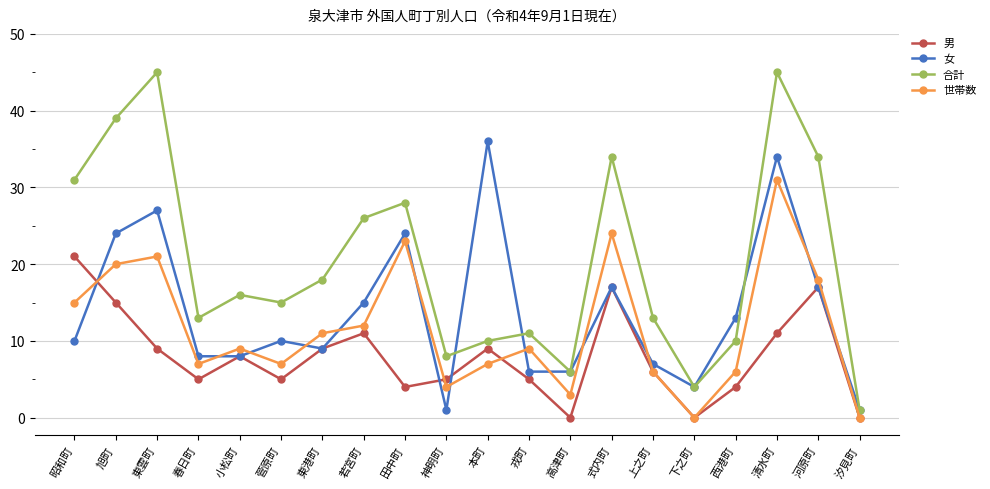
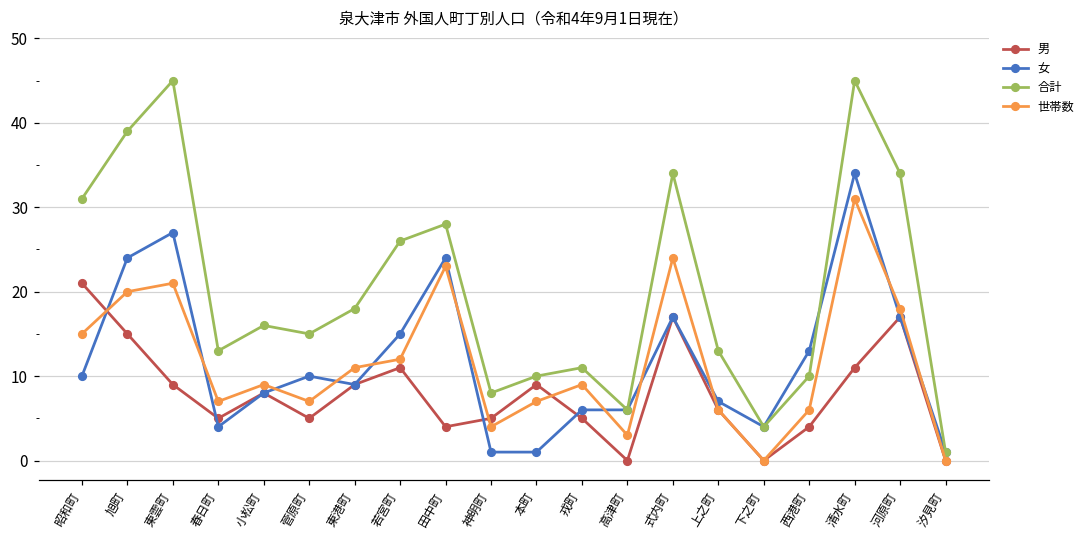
女, 春日町: 8 -> 4
女, 本町: 36 -> 1
